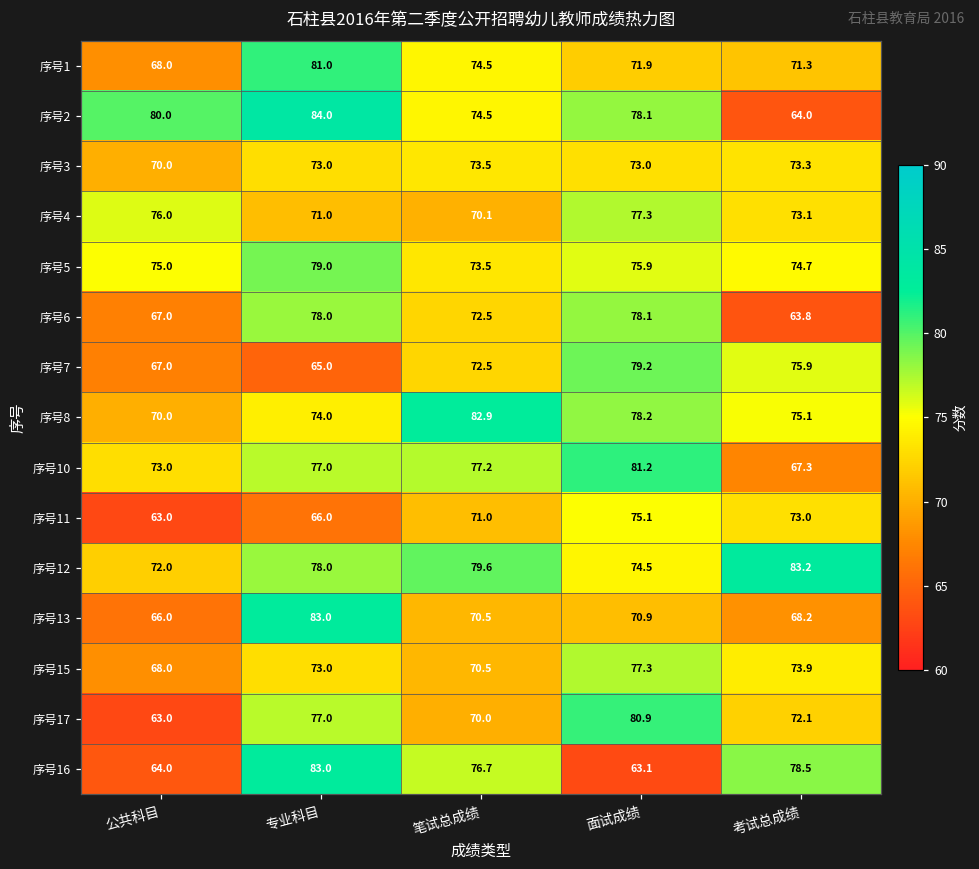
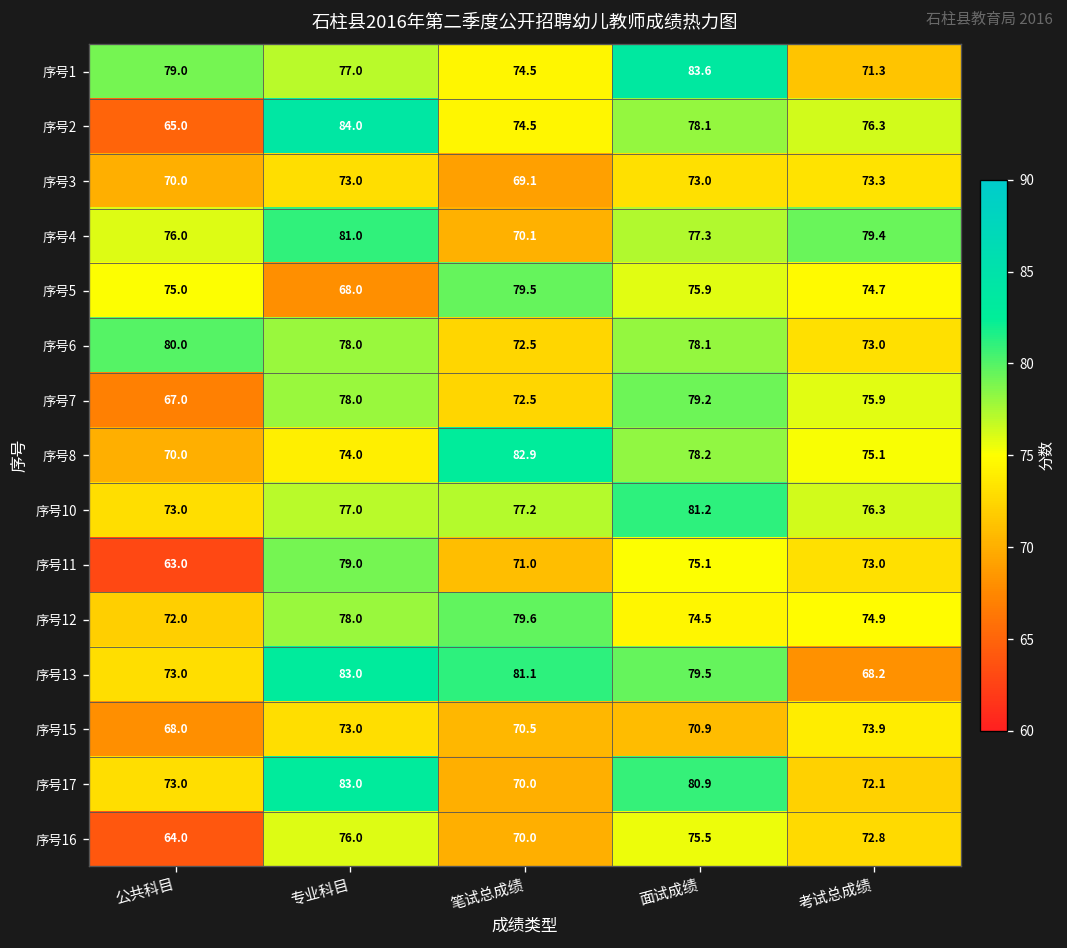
序号1, 公共科目: 68.0 -> 79.0
序号1, 专业科目: 81.0 -> 77.0
序号1, 面试成绩: 71.9 -> 83.6
序号2, 公共科目: 80.0 -> 65.0
序号2, 考试总成绩: 64.0 -> 76.3
序号3, 笔试总成绩: 73.5 -> 69.1
序号4, 专业科目: 71.0 -> 81.0
序号4, 考试总成绩: 73.1 -> 79.4
序号5, 专业科目: 79.0 -> 68.0
序号5, 笔试总成绩: 73.5 -> 79.5
序号6, 公共科目: 67.0 -> 80.0
序号6, 考试总成绩: 63.8 -> 73.0
序号7, 专业科目: 65.0 -> 78.0
序号10, 考试总成绩: 67.3 -> 76.3
序号11, 专业科目: 66.0 -> 79.0
序号12, 考试总成绩: 83.2 -> 74.9
序号13, 公共科目: 66.0 -> 73.0
序号13, 笔试总成绩: 70.5 -> 81.1
序号13, 面试成绩: 70.9 -> 79.5
序号15, 面试成绩: 77.3 -> 70.9
序号17, 公共科目: 63.0 -> 73.0
序号17, 专业科目: 77.0 -> 83.0
序号16, 专业科目: 83.0 -> 76.0
序号16, 笔试总成绩: 76.7 -> 70.0
序号16, 面试成绩: 63.1 -> 75.5
序号16, 考试总成绩: 78.5 -> 72.8
